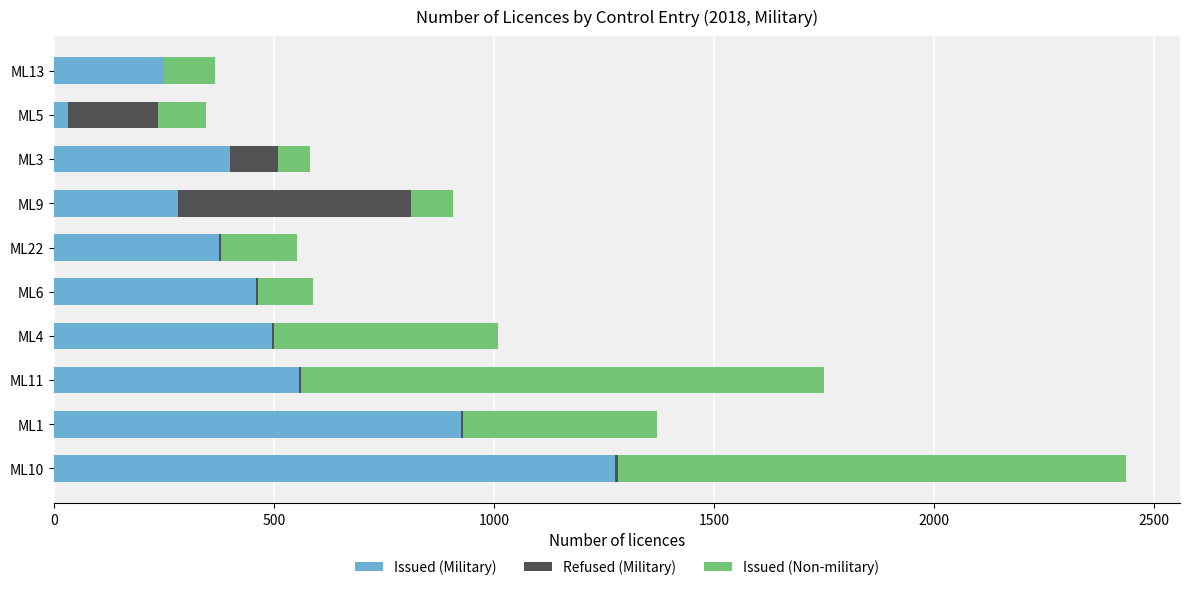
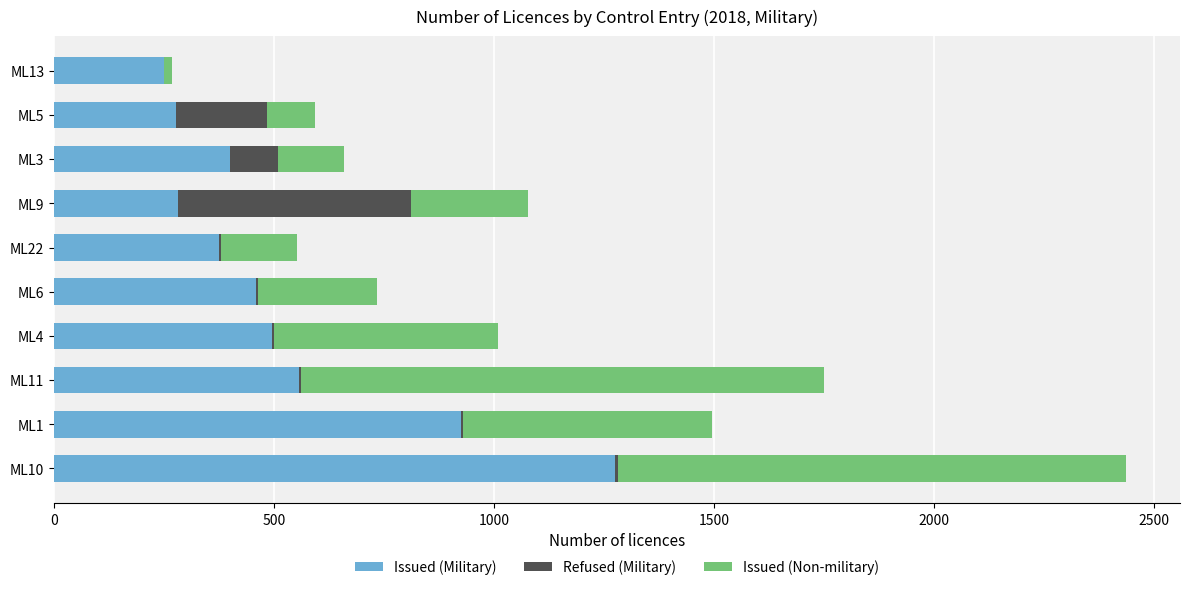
Issued (Non-military), ML13: 120 -> 20
Issued (Military), ML5: 30 -> 280
Issued (Non-military), ML3: 70 -> 150
Issued (Non-military), ML9: 90 -> 270
Issued (Non-military), ML6: 120 -> 270
Issued (Non-military), ML1: 440 -> 570
